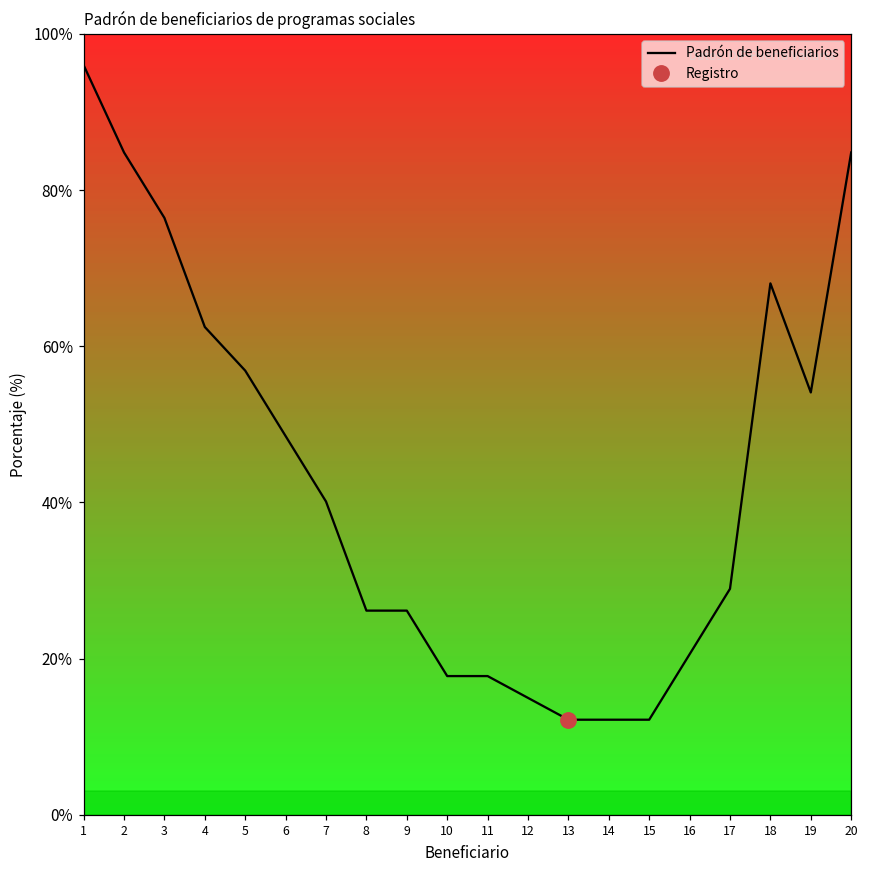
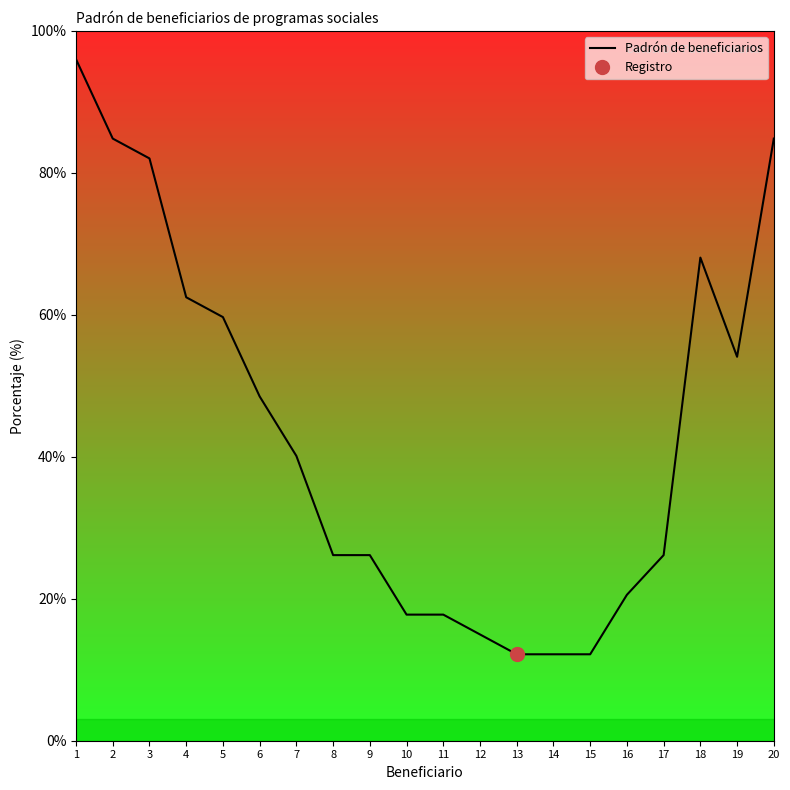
Padrón de beneficiarios, 3: 76% -> 82%
Padrón de beneficiarios, 5: 57% -> 60%
Padrón de beneficiarios, 17: 29% -> 26%
